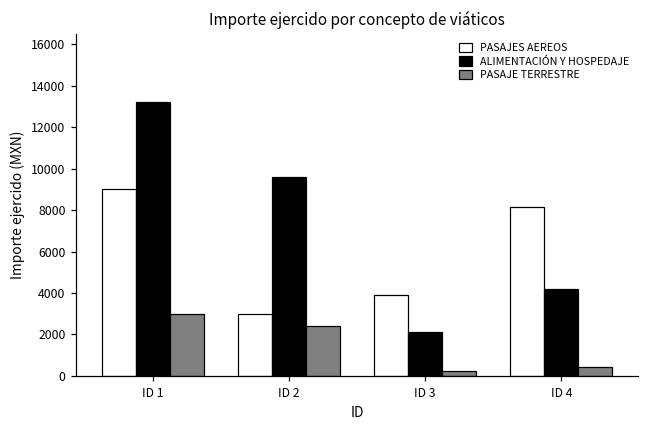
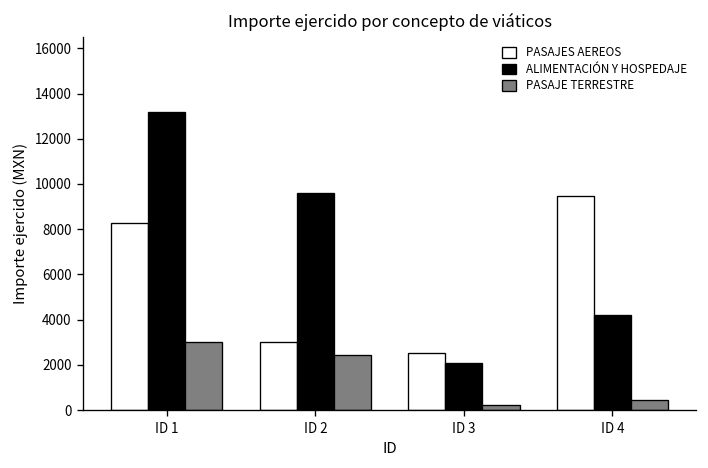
PASAJES AEREOS, ID 1: 9000 -> 8300
PASAJES AEREOS, ID 3: 3900 -> 2500
PASAJES AEREOS, ID 4: 8200 -> 9500
